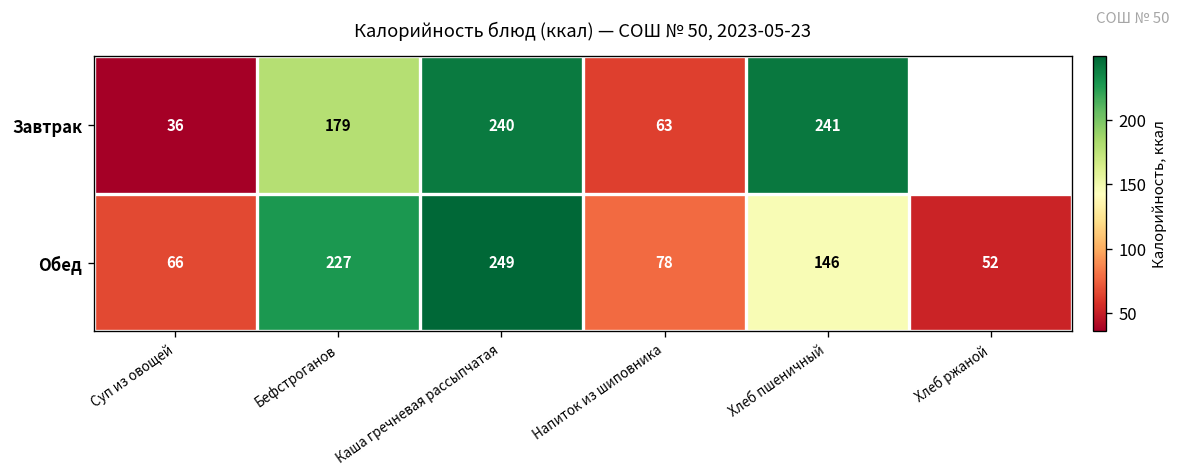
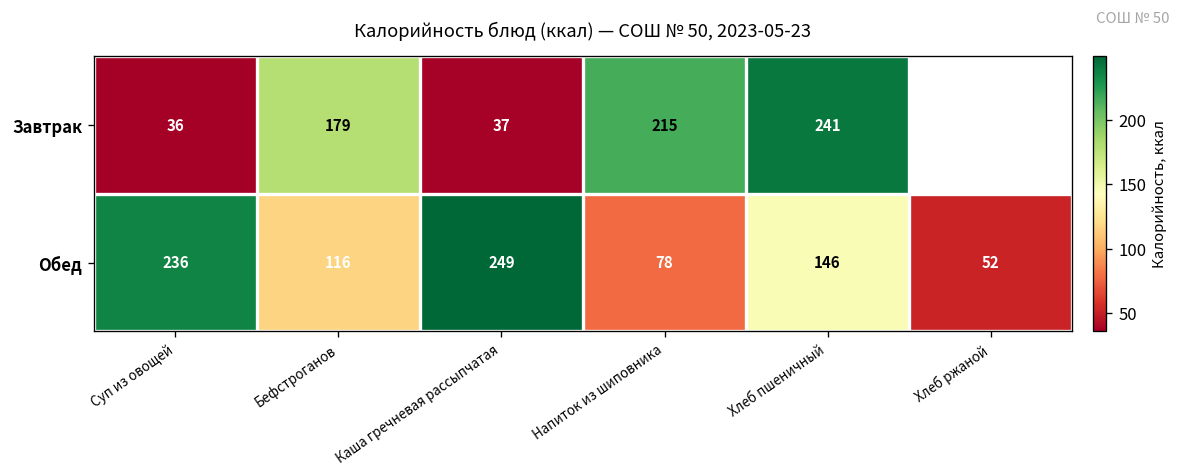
Завтрак, Каша гречневая рассыпчатая: 240 -> 37
Завтрак, Напиток из шиповника: 63 -> 215
Обед, Суп из овощей: 66 -> 236
Обед, Бефстроганов: 227 -> 116
